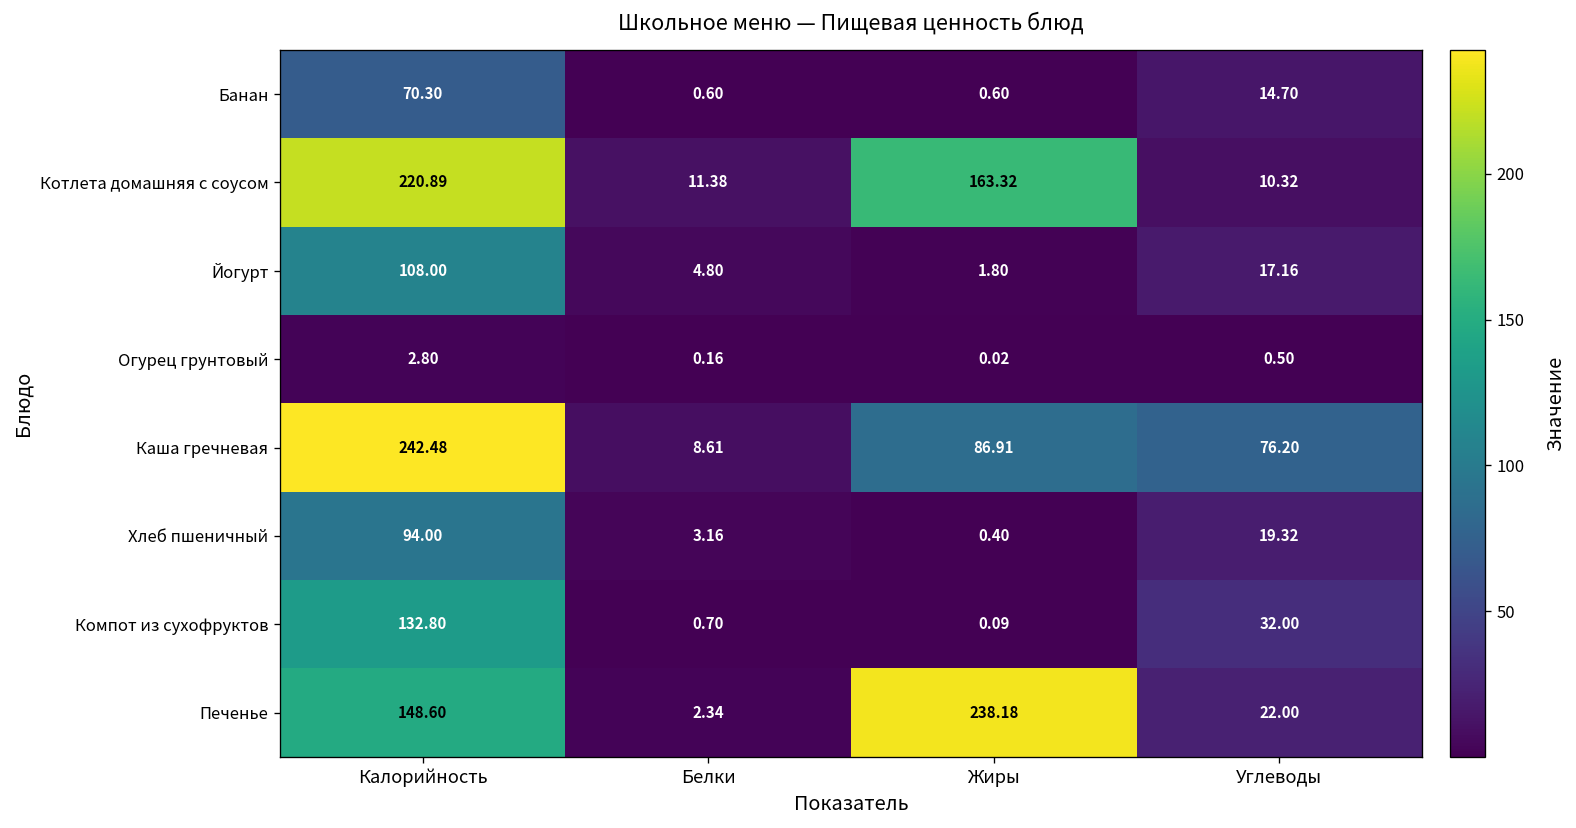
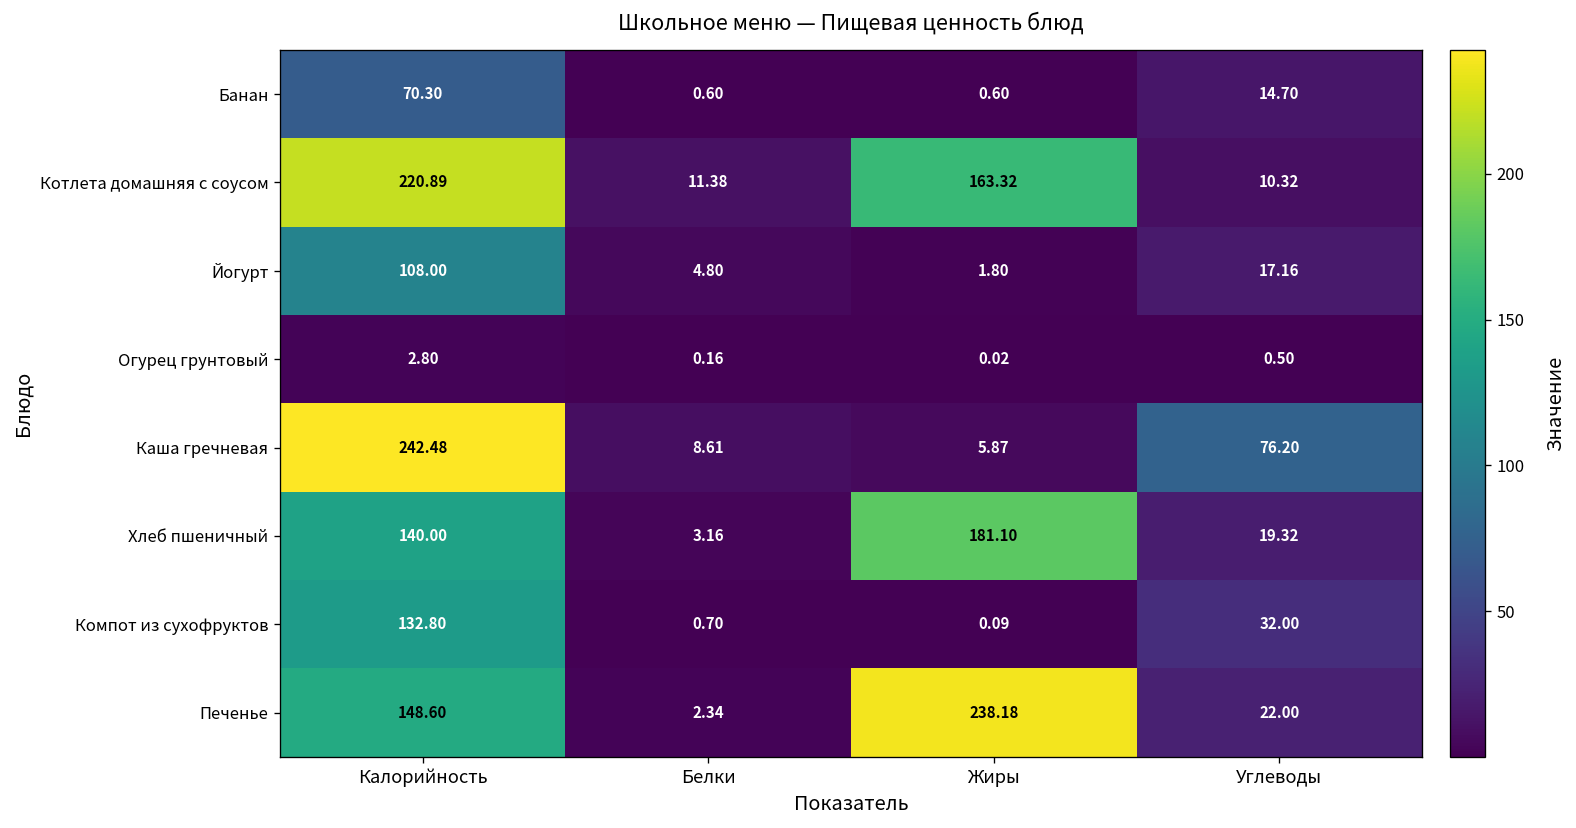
Каша гречневая, Жиры: 86.91 -> 5.87
Хлеб пшеничный, Калорийность: 94.00 -> 140.00
Хлеб пшеничный, Жиры: 0.40 -> 181.10
